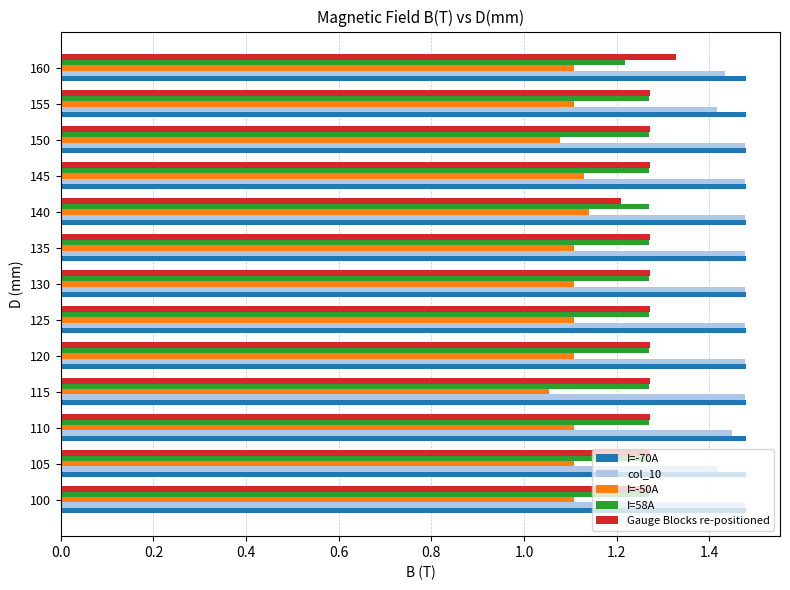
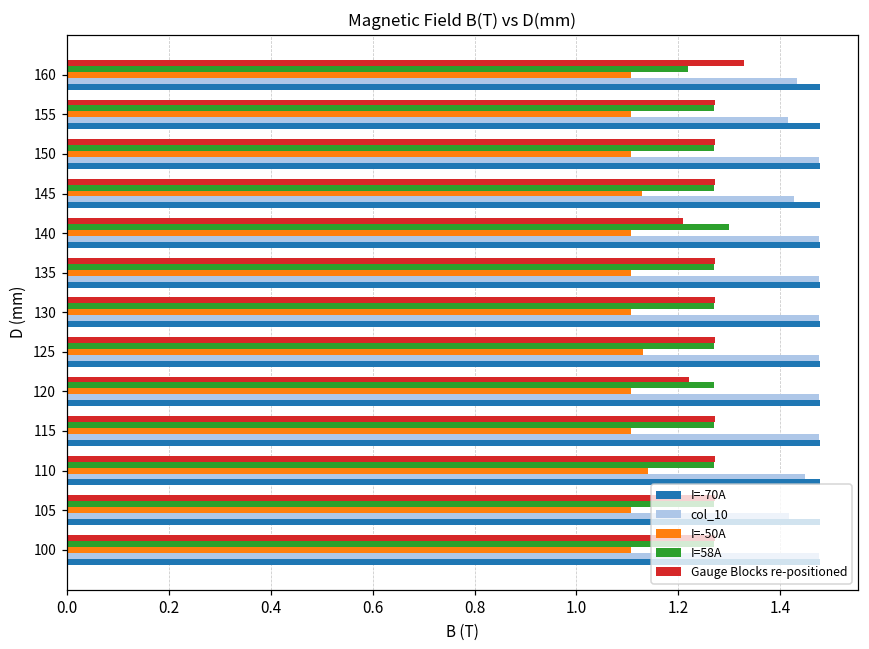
I=-50A, 150: 1.08 -> 1.11
col_10, 145: 1.48 -> 1.43
I=58A, 140: 1.27 -> 1.30
I=-50A, 140: 1.14 -> 1.11
I=-50A, 125: 1.11 -> 1.13
Gauge Blocks re-positioned, 120: 1.27 -> 1.22
I=-50A, 115: 1.05 -> 1.11
I=-50A, 110: 1.11 -> 1.14
